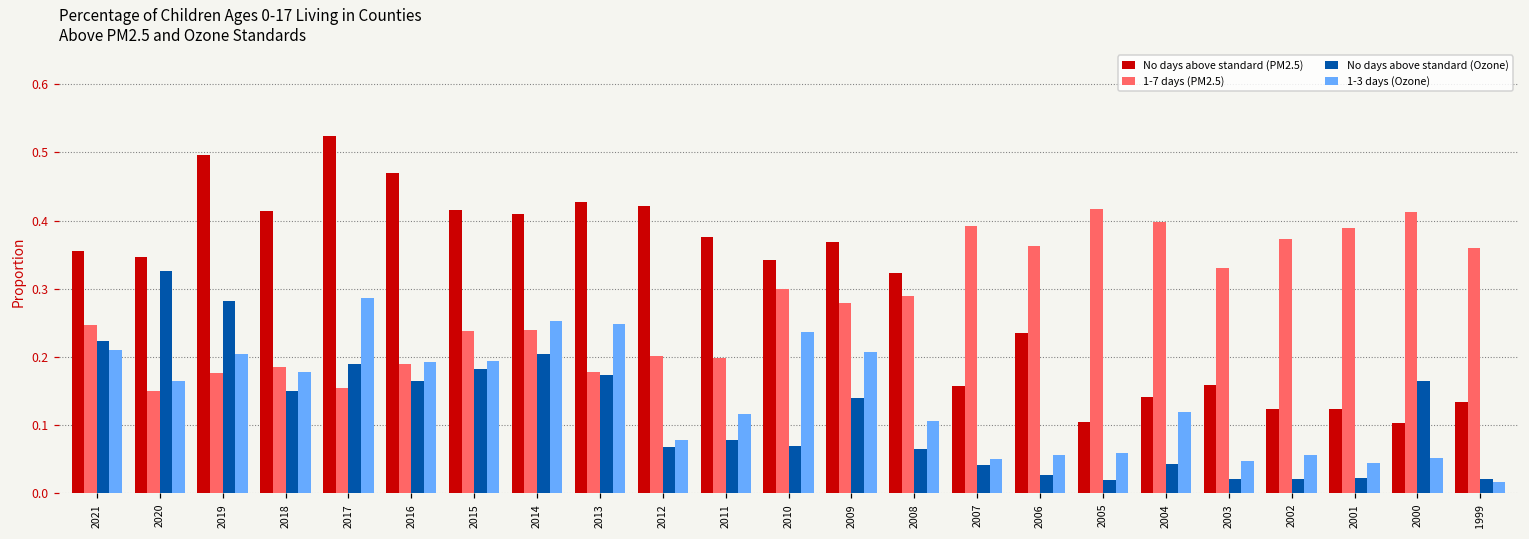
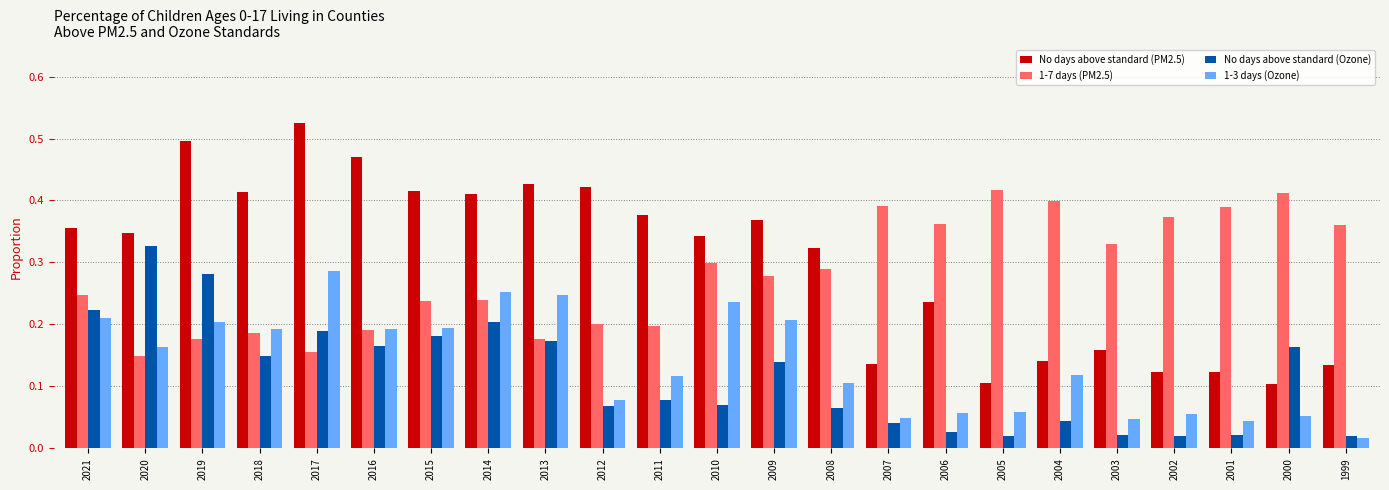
1-3 days (Ozone), 2018: 0.18 -> 0.19
No days above standard (PM2.5), 2007: 0.16 -> 0.14
